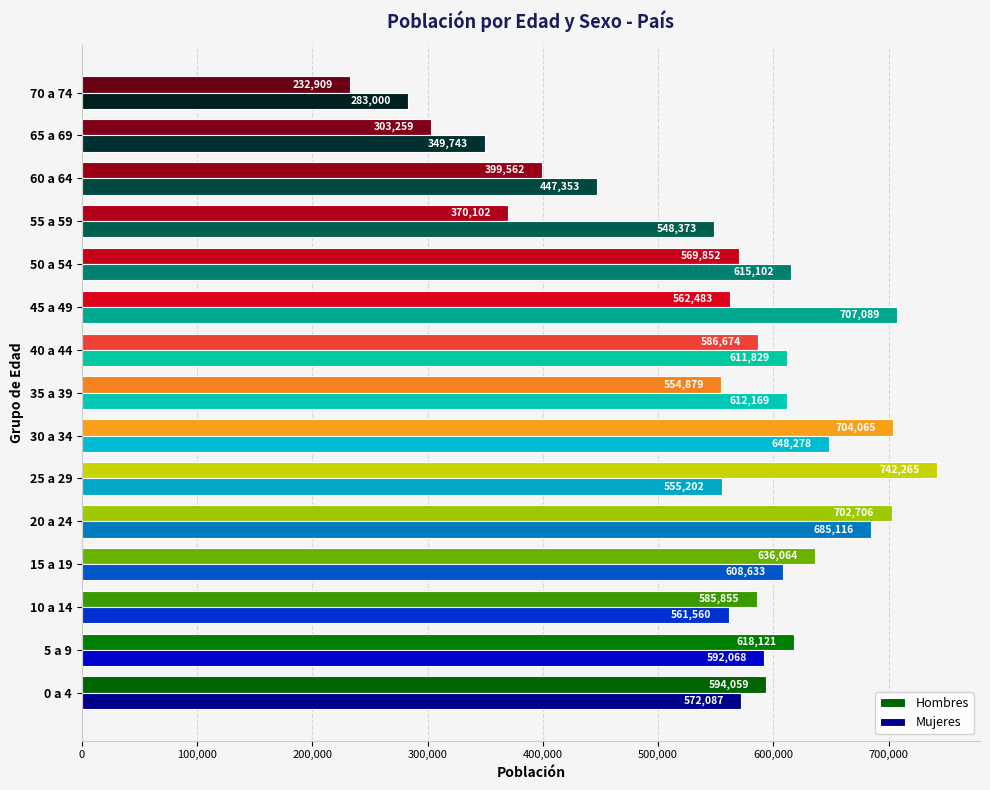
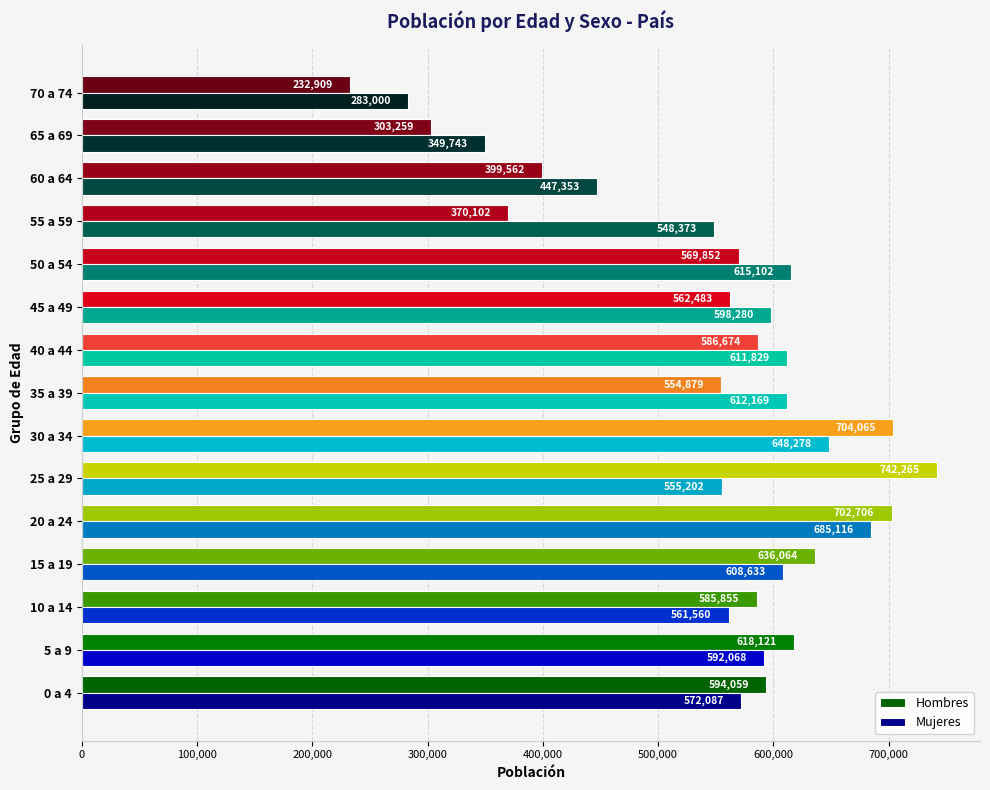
Mujeres, 45 a 49: 707,089 -> 598,280
